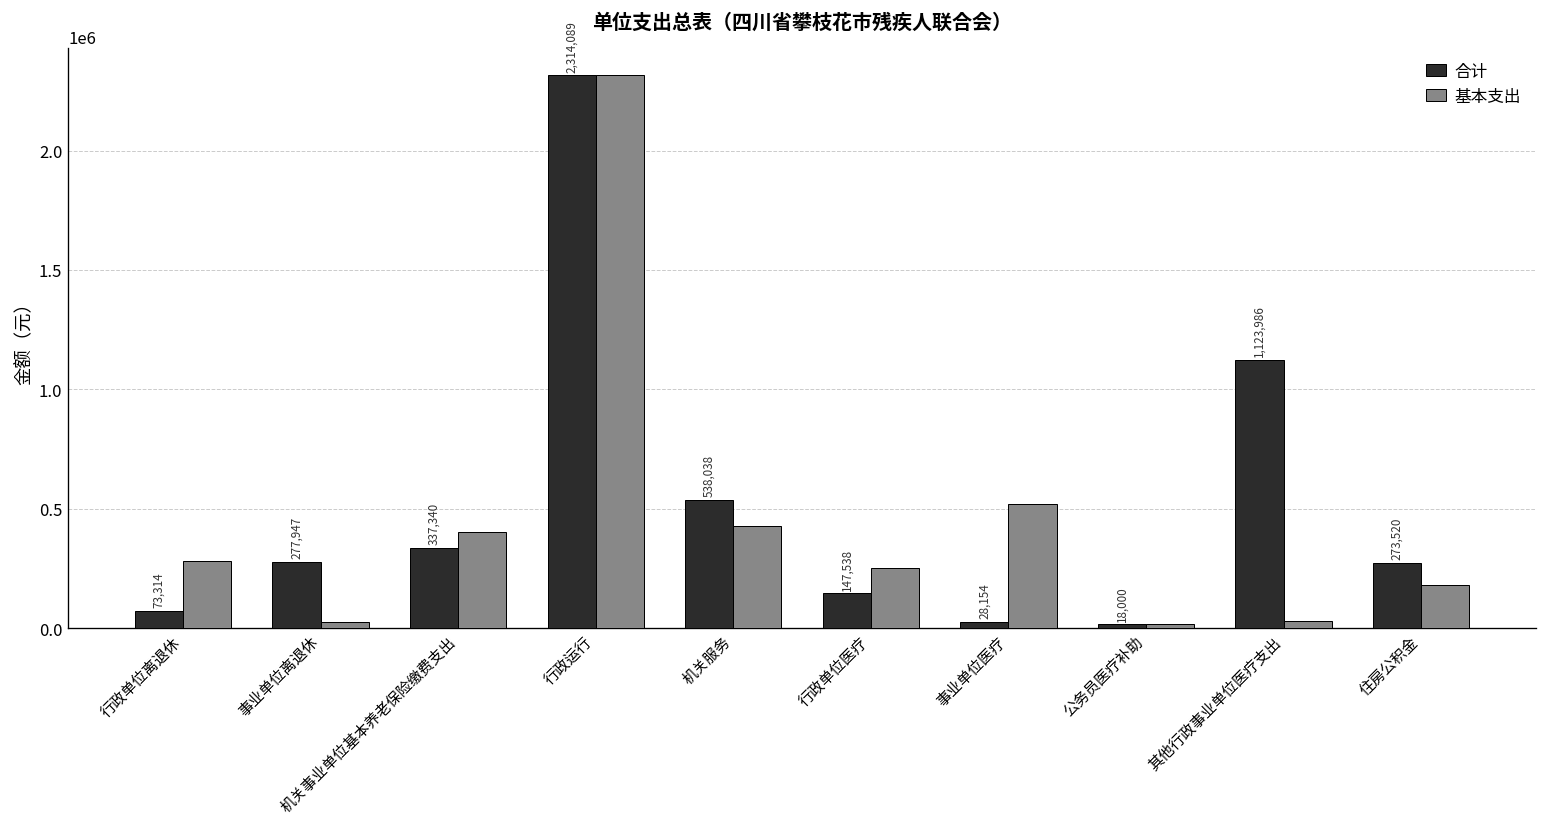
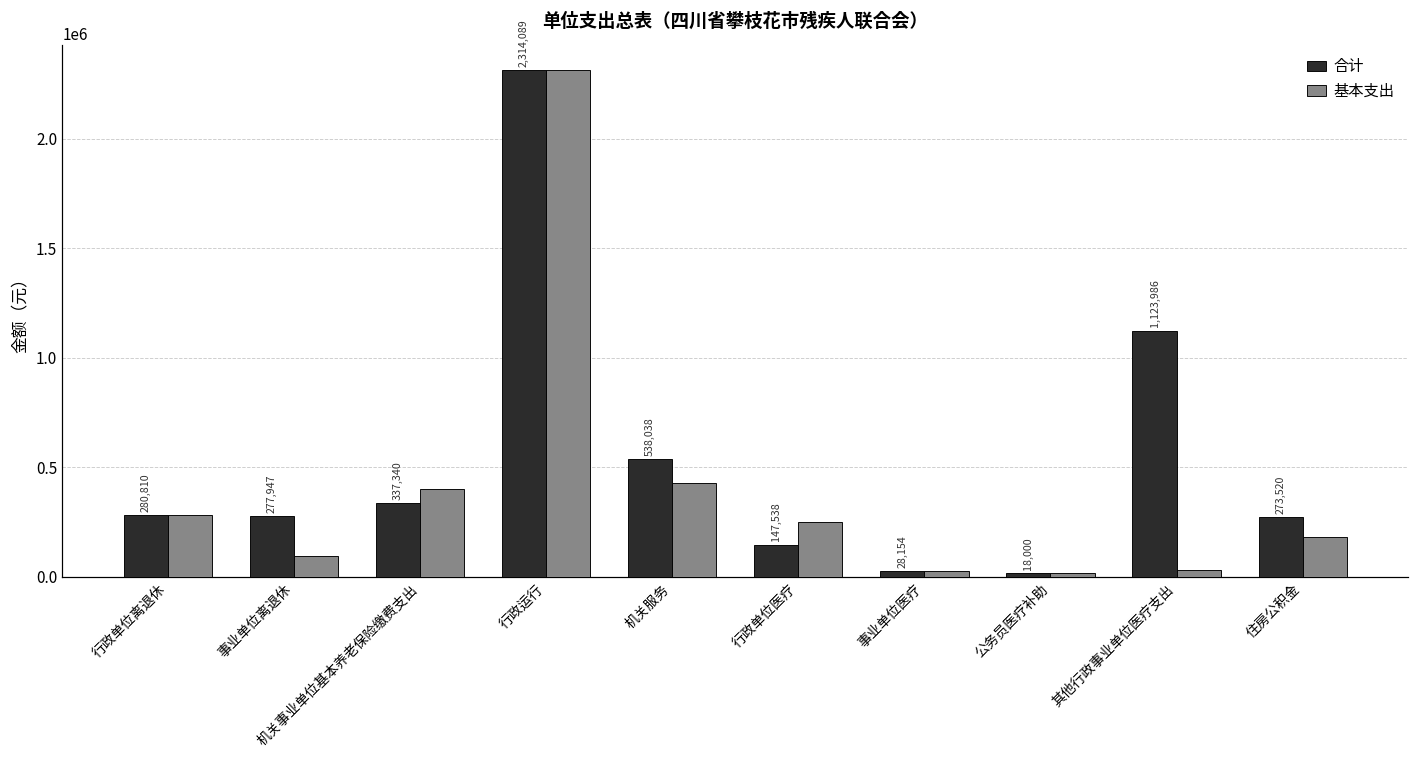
合计, 行政单位离退休: 73,314 -> 280,810
基本支出, 事业单位离退休: 30000 -> 100000
基本支出, 事业单位医疗: 520000 -> 30000
